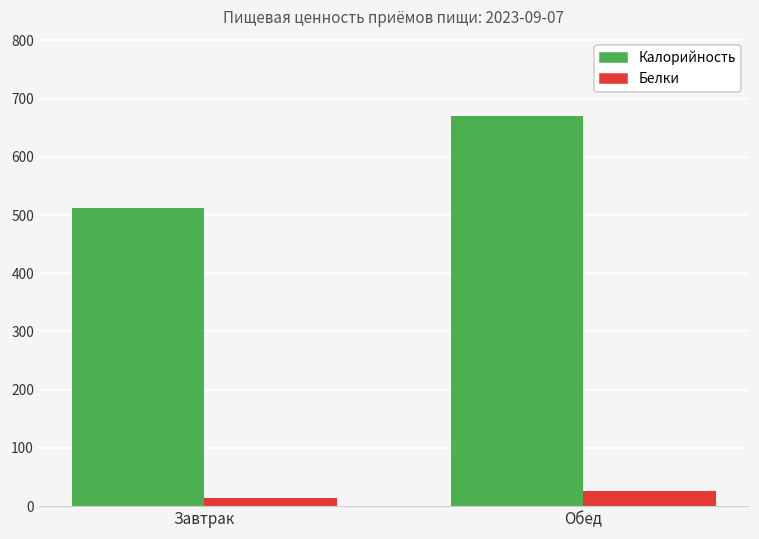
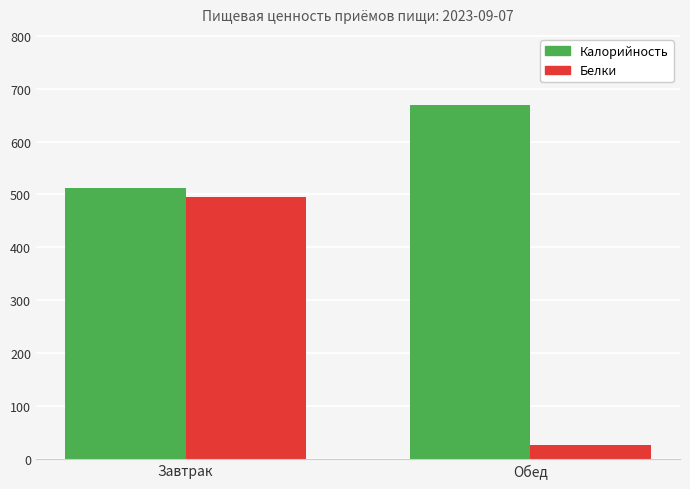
Белки, Завтрак: 10 -> 500
